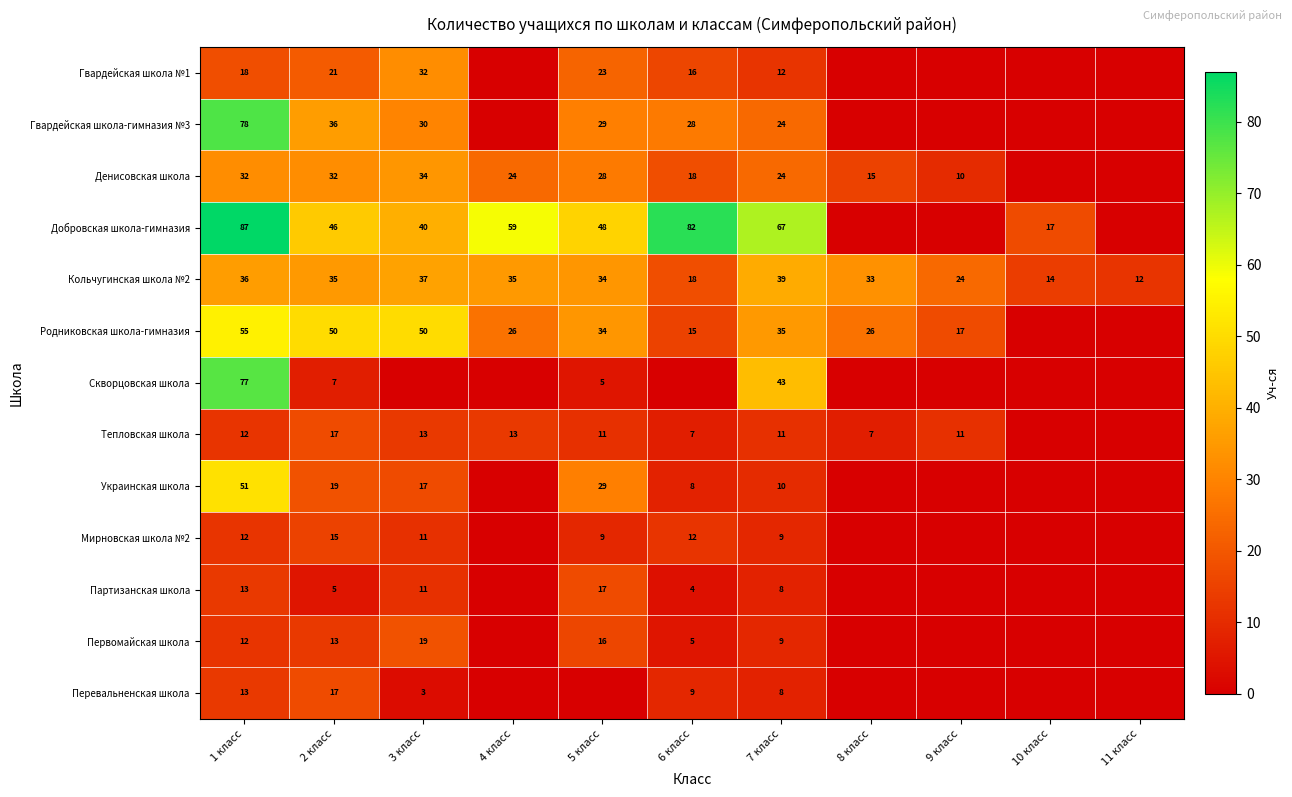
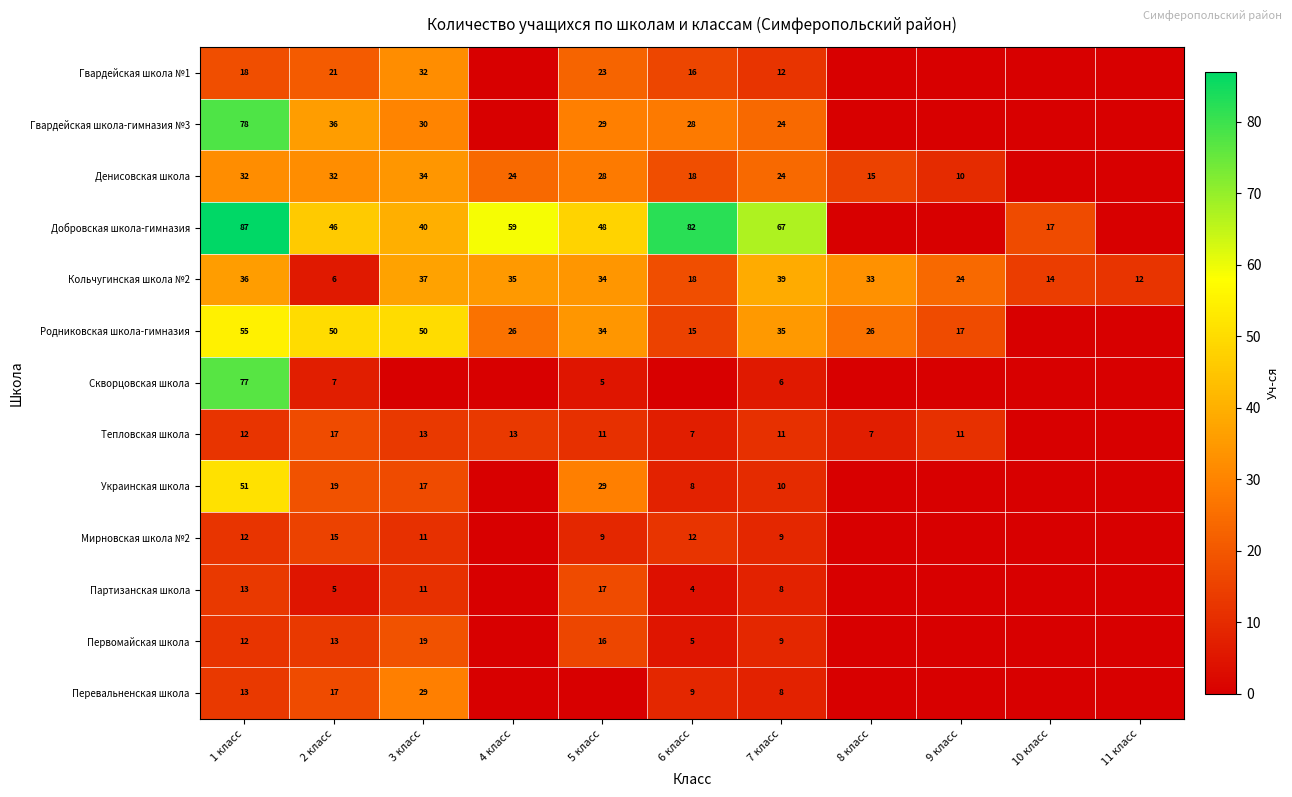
Кольчугинская школа №2, 2 класс: 35 -> 6
Скворцовская школа, 7 класс: 43 -> 6
Перевальненская школа, 3 класс: 3 -> 29
